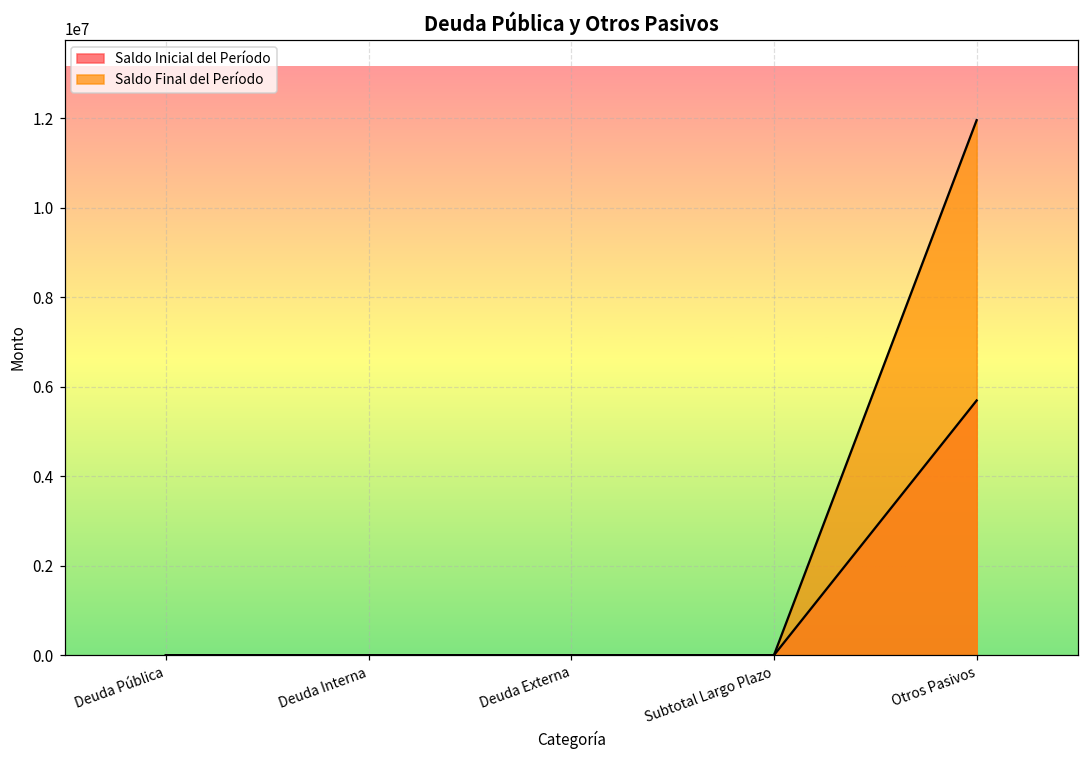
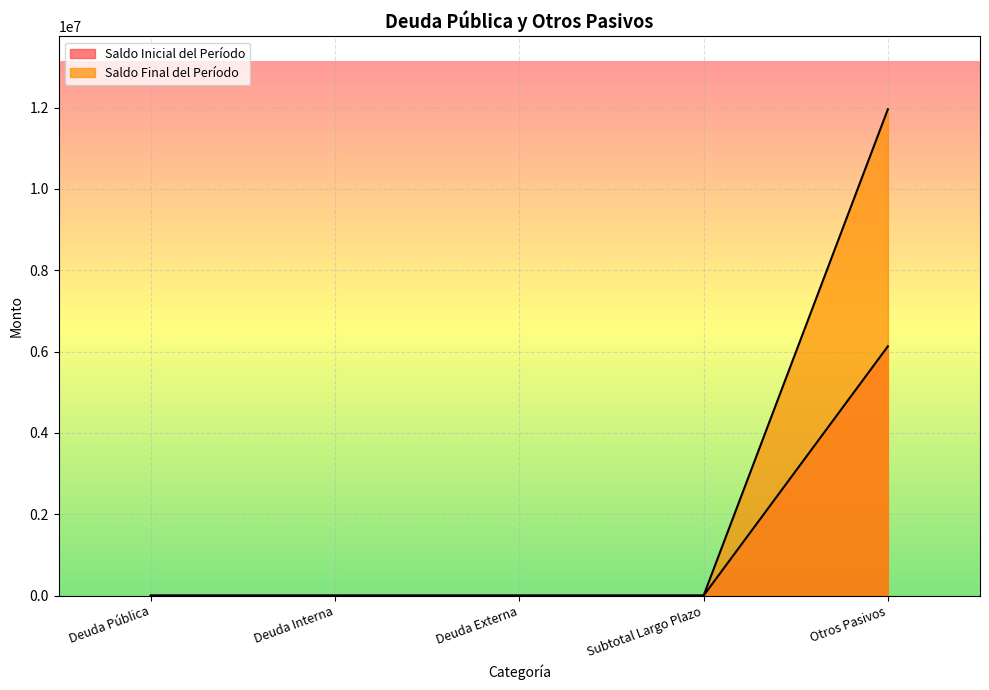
Saldo Inicial del Período, Otros Pasivos: 5700000 -> 6100000
